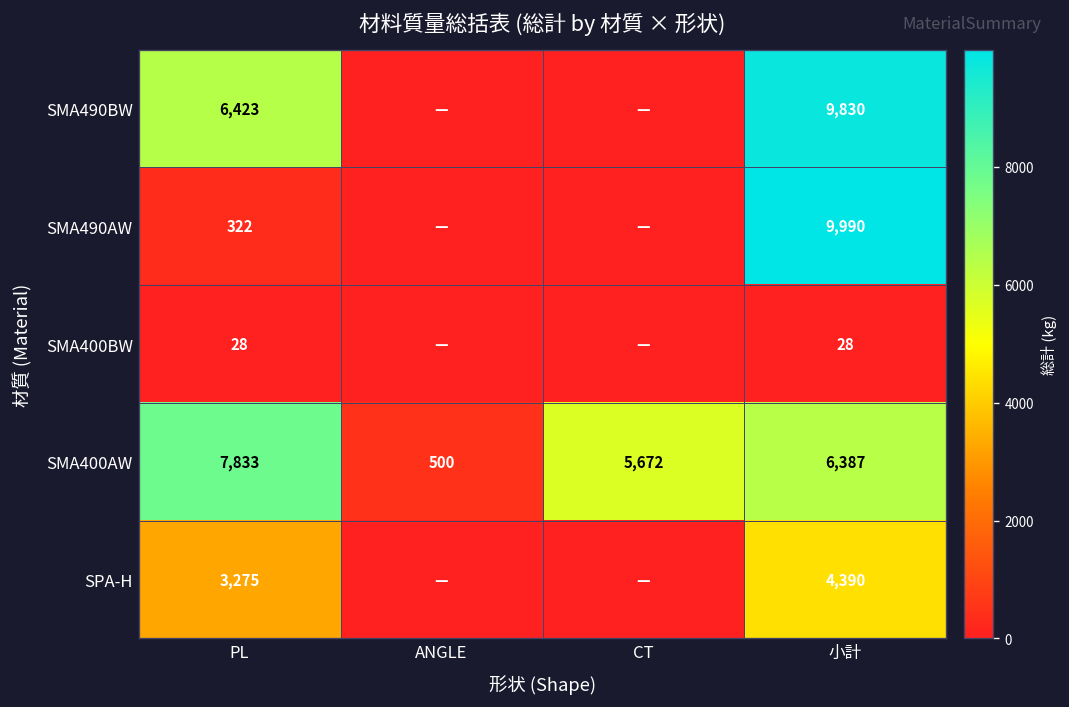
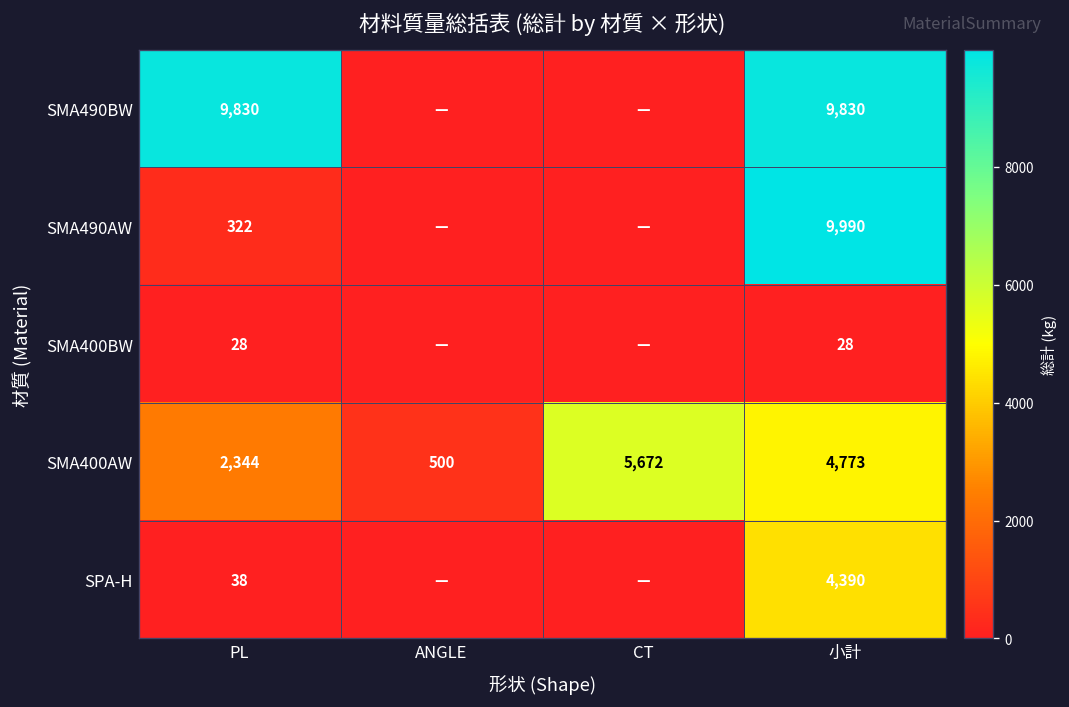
SMA490BW, PL: 6,423 -> 9,830
SMA400AW, PL: 7,833 -> 2,344
SMA400AW, 小計: 6,387 -> 4,773
SPA-H, PL: 3,275 -> 38
